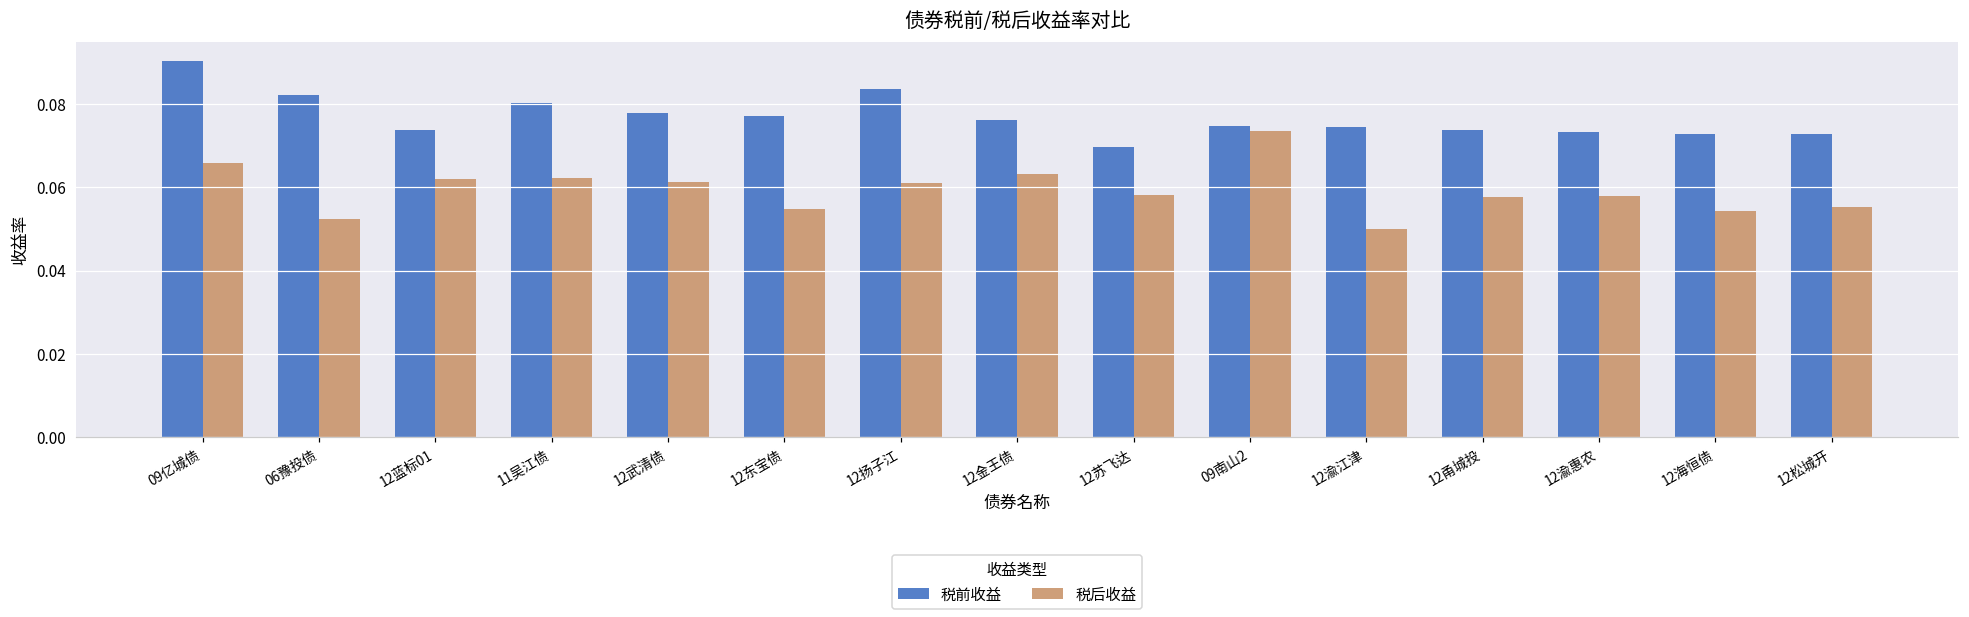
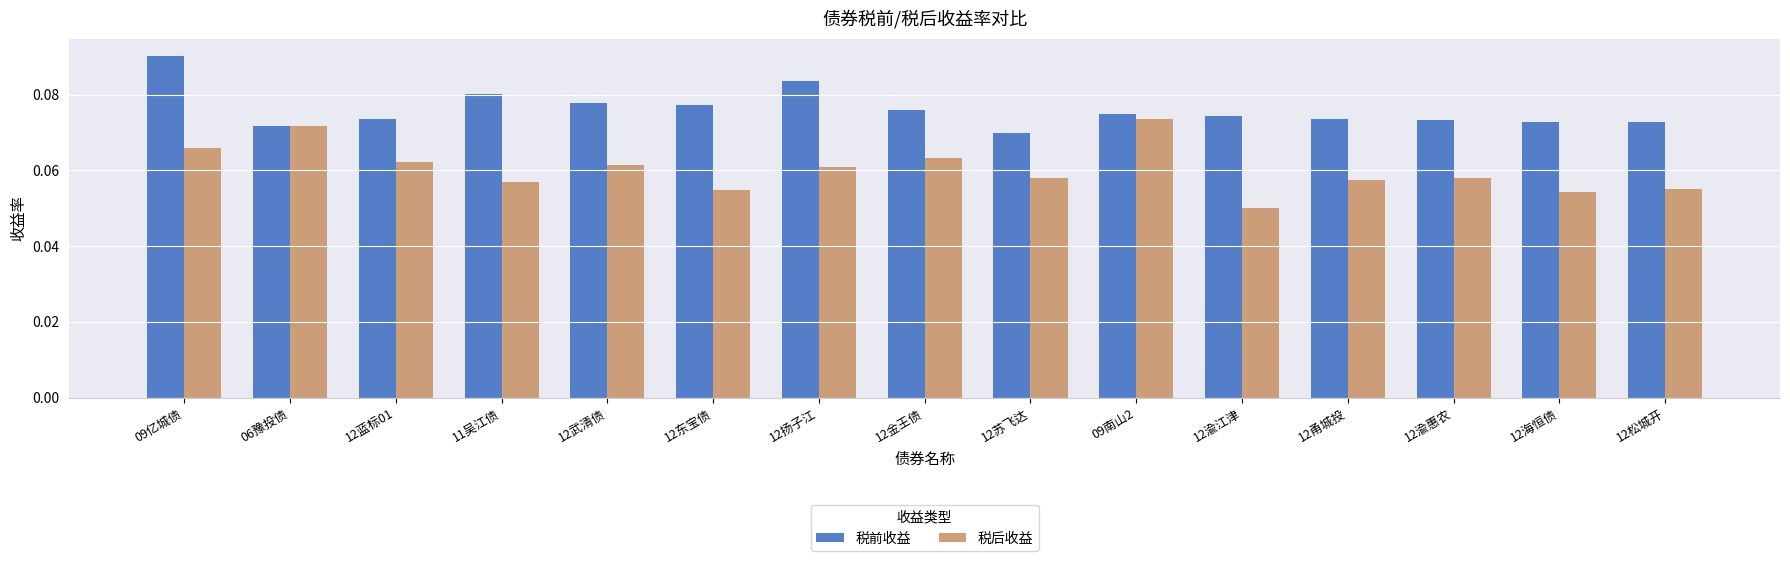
税前收益, 06豫投债: 0.082 -> 0.072
税后收益, 06豫投债: 0.052 -> 0.072
税后收益, 11吴江债: 0.062 -> 0.057
